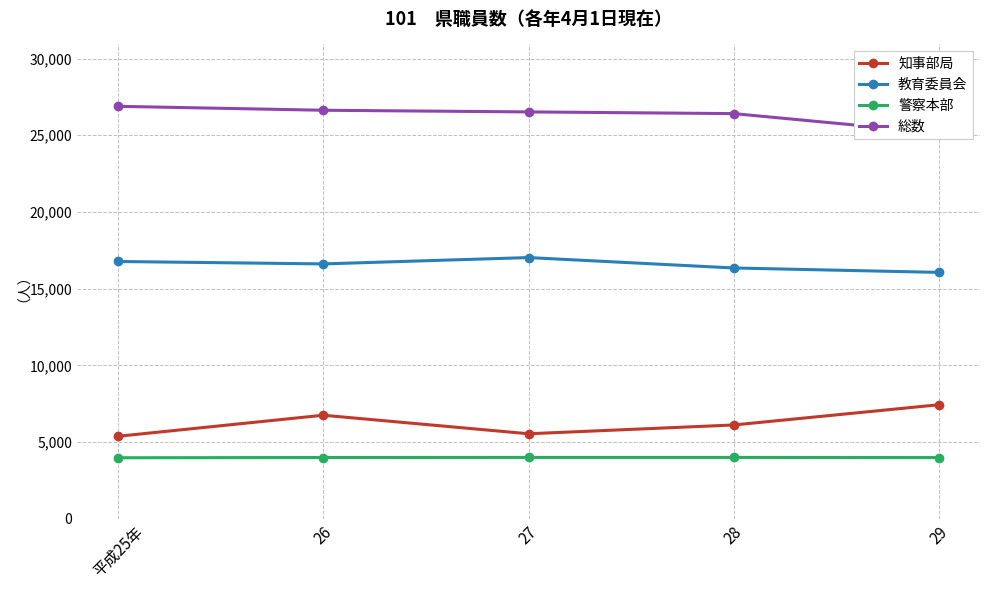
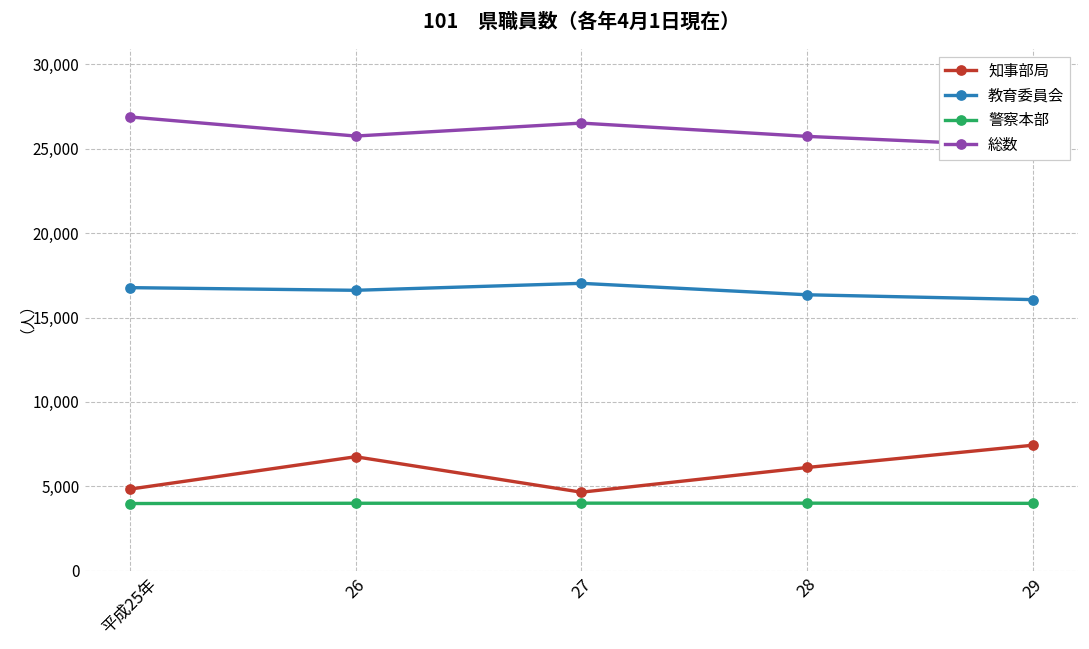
知事部局, 平成25年: 5,400 -> 4,800
総数, 26: 26,600 -> 25,800
知事部局, 27: 5,500 -> 4,700
総数, 28: 26,400 -> 25,700
